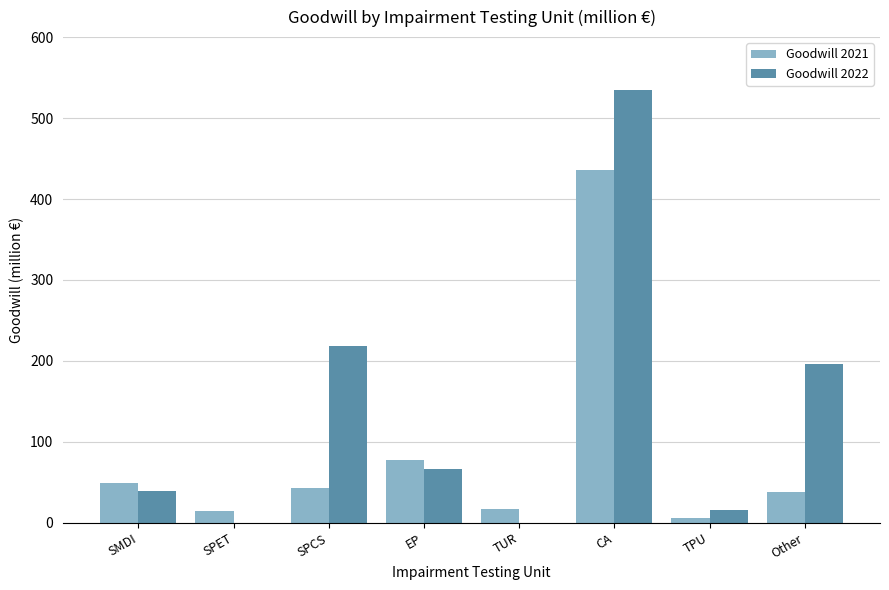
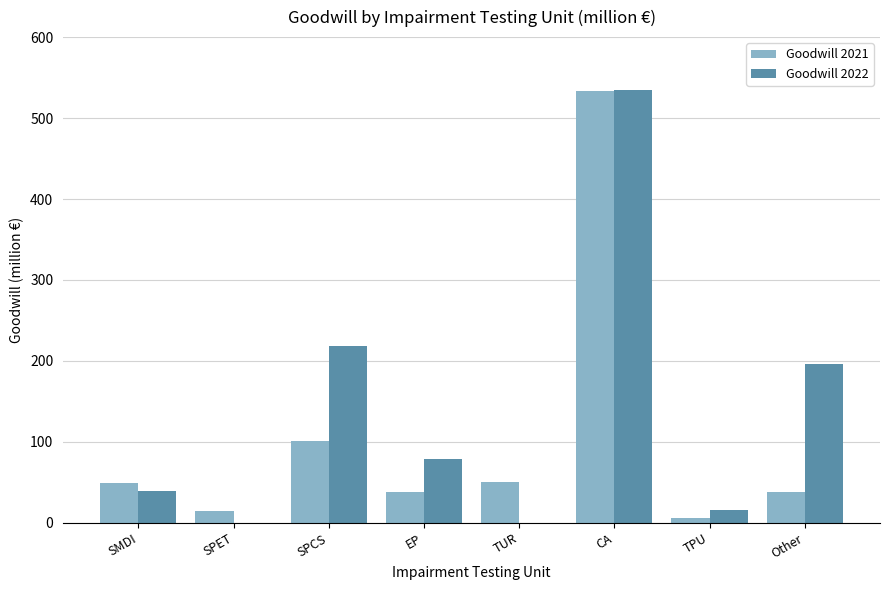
Goodwill 2021, SPCS: 40 -> 100
Goodwill 2021, EP: 80 -> 40
Goodwill 2022, EP: 70 -> 80
Goodwill 2021, TUR: 20 -> 50
Goodwill 2021, CA: 440 -> 530
